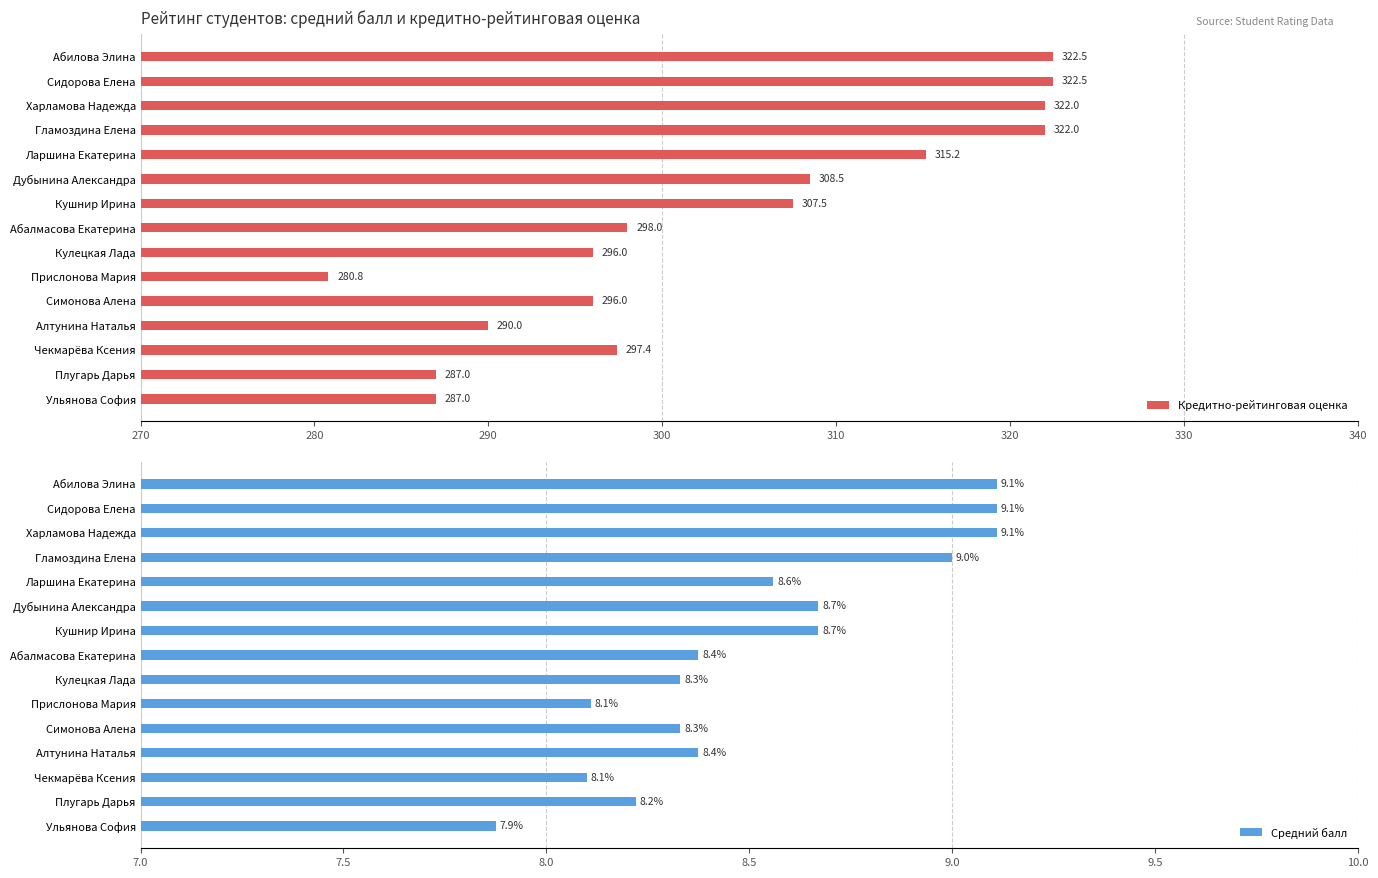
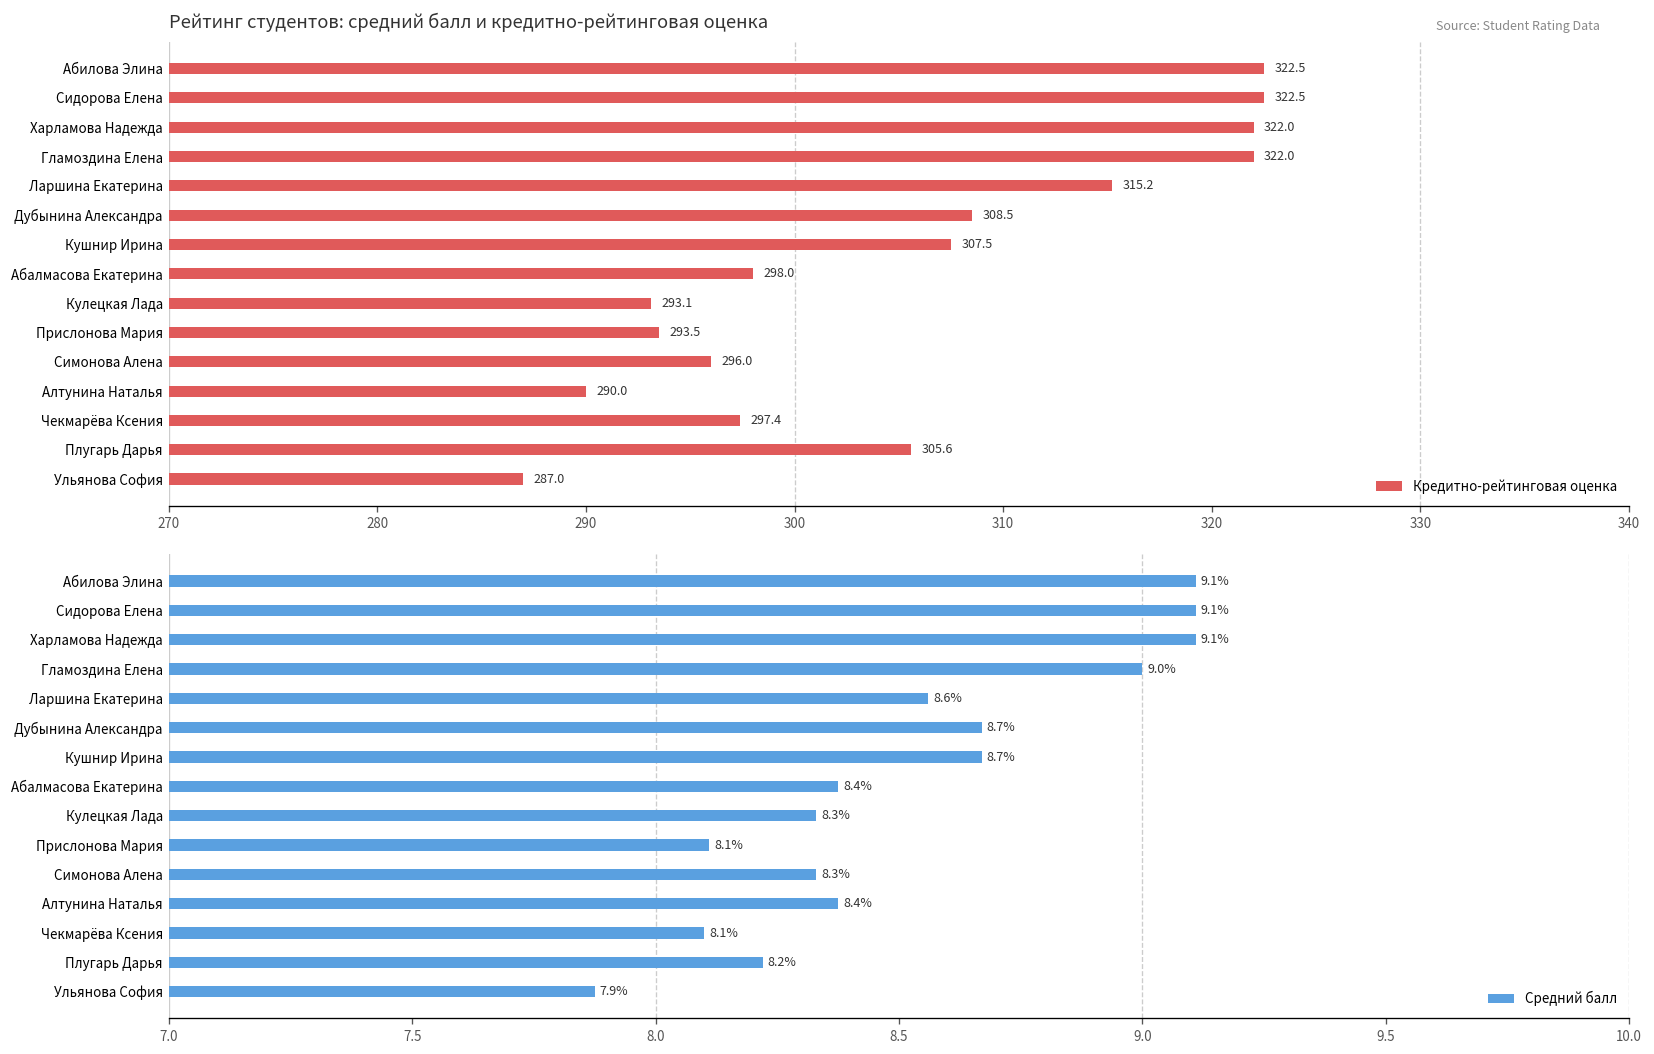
Рейтинг студентов: средний балл и кредитно-рейтинговая оценка, Кулецкая Лада: 296.0 -> 293.1
Рейтинг студентов: средний балл и кредитно-рейтинговая оценка, Прислонова Мария: 280.8 -> 293.5
Рейтинг студентов: средний балл и кредитно-рейтинговая оценка, Плугарь Дарья: 287.0 -> 305.6
